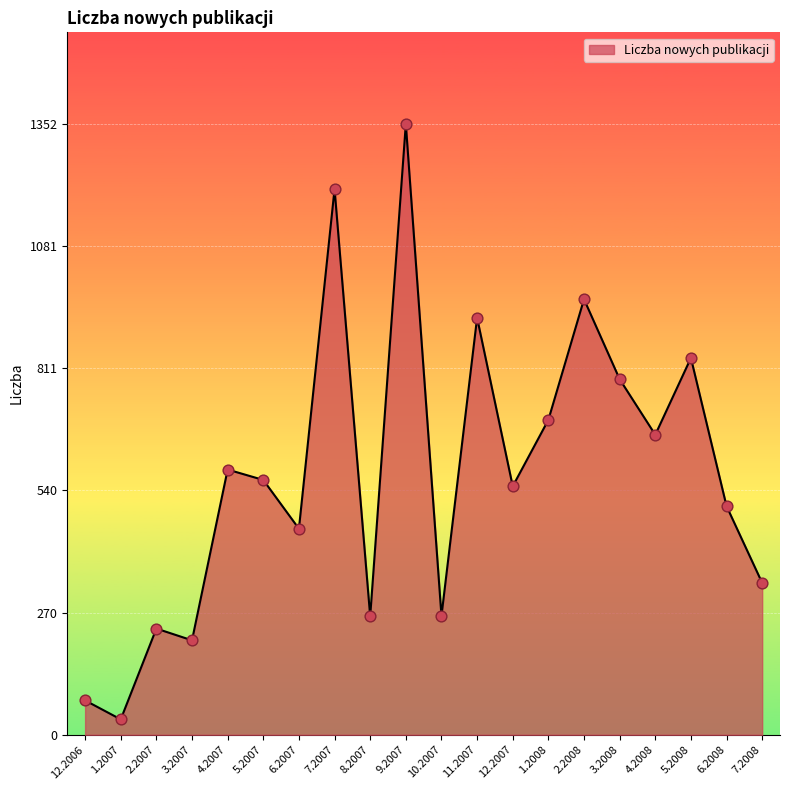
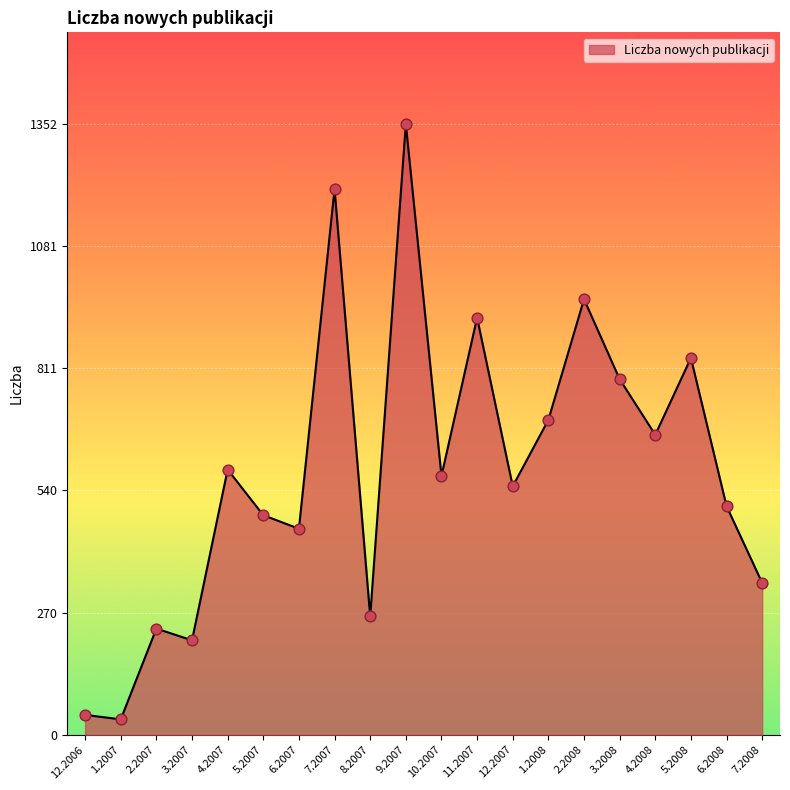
12.2006: 80 -> 40
5.2007: 560 -> 490
10.2007: 260 -> 570
